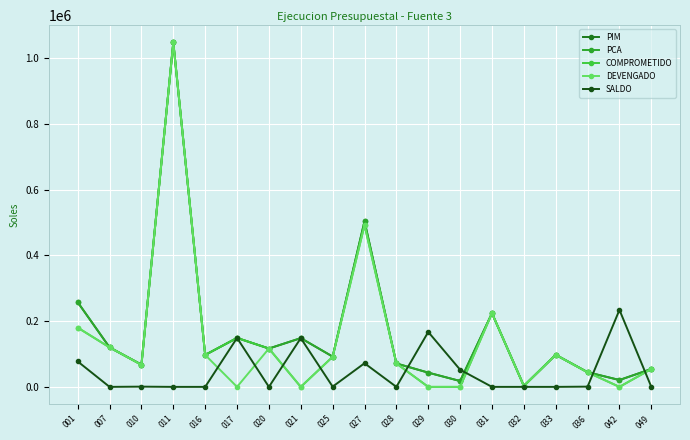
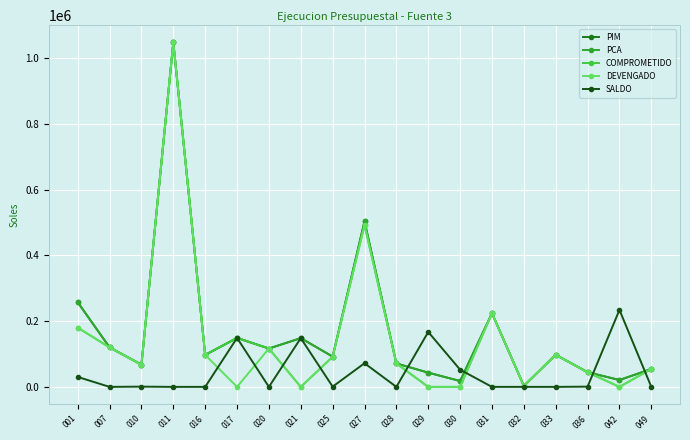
SALDO, 001: 80000 -> 30000
